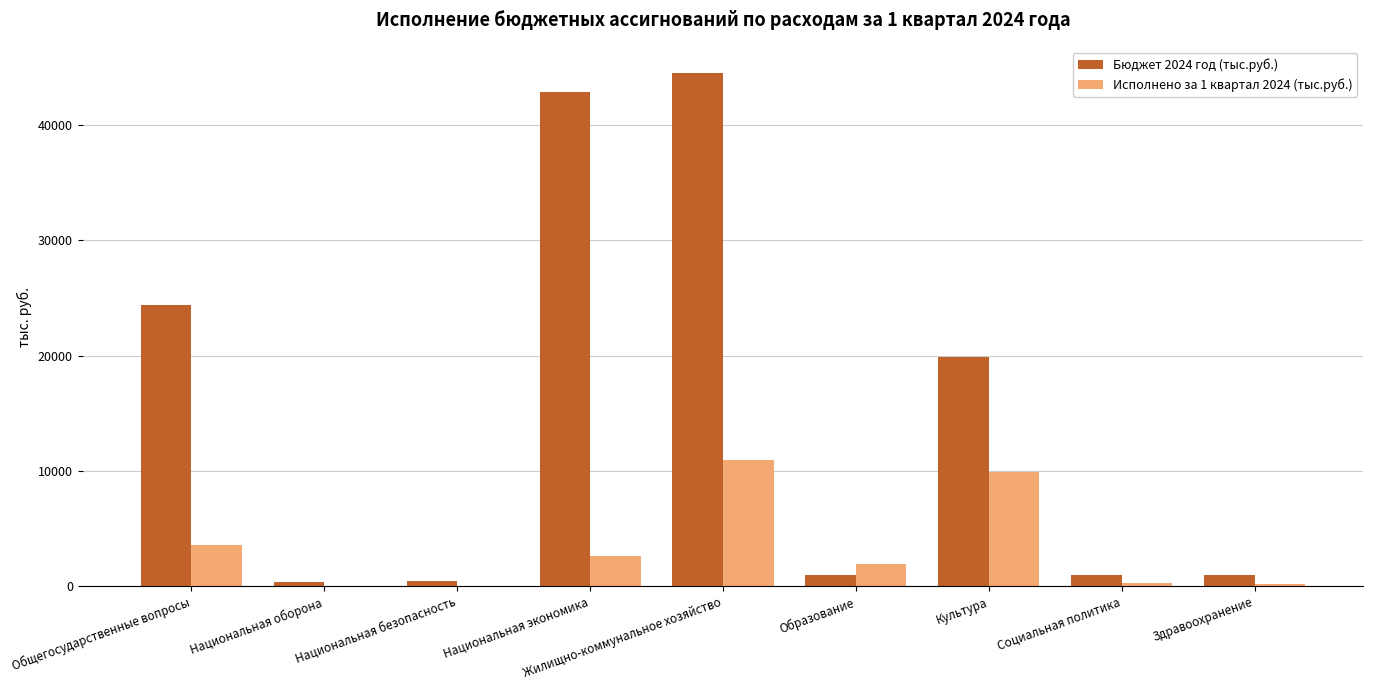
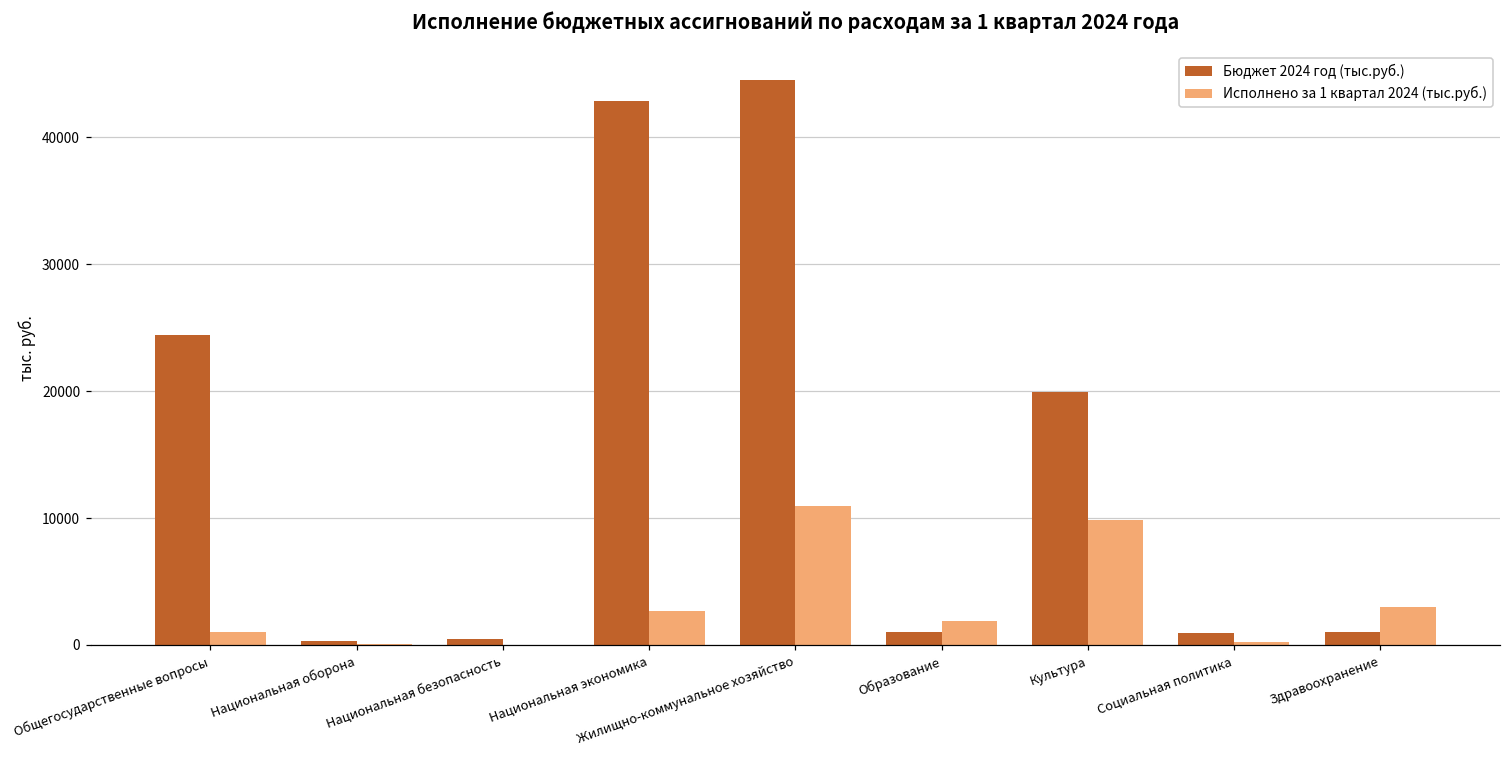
Исполнено за 1 квартал 2024 (тыс.руб.), Общегосударственные вопросы: 3600 -> 1000
Исполнено за 1 квартал 2024 (тыс.руб.), Здравоохранение: 200 -> 3000
